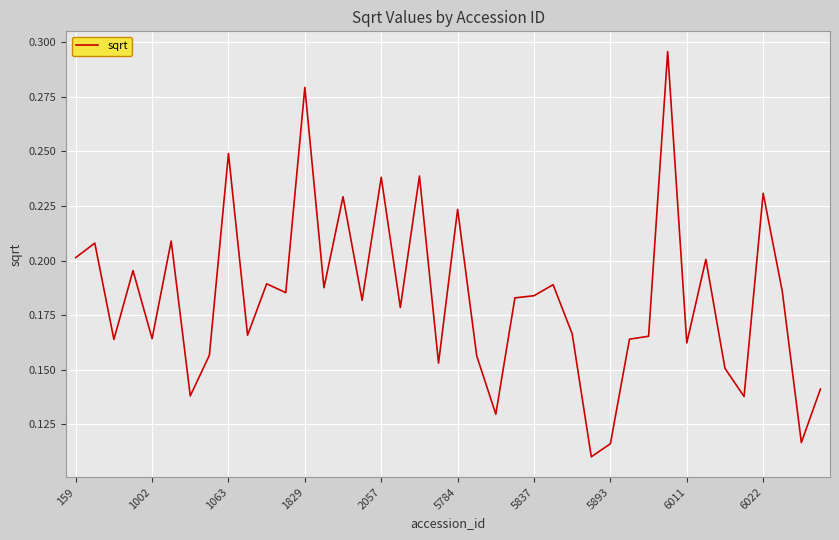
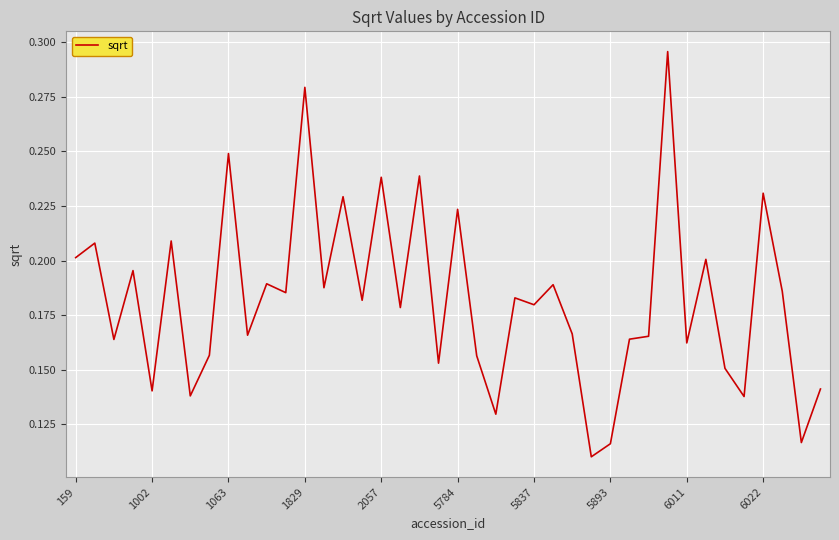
1002: 0.164 -> 0.140
5837: 0.184 -> 0.180
